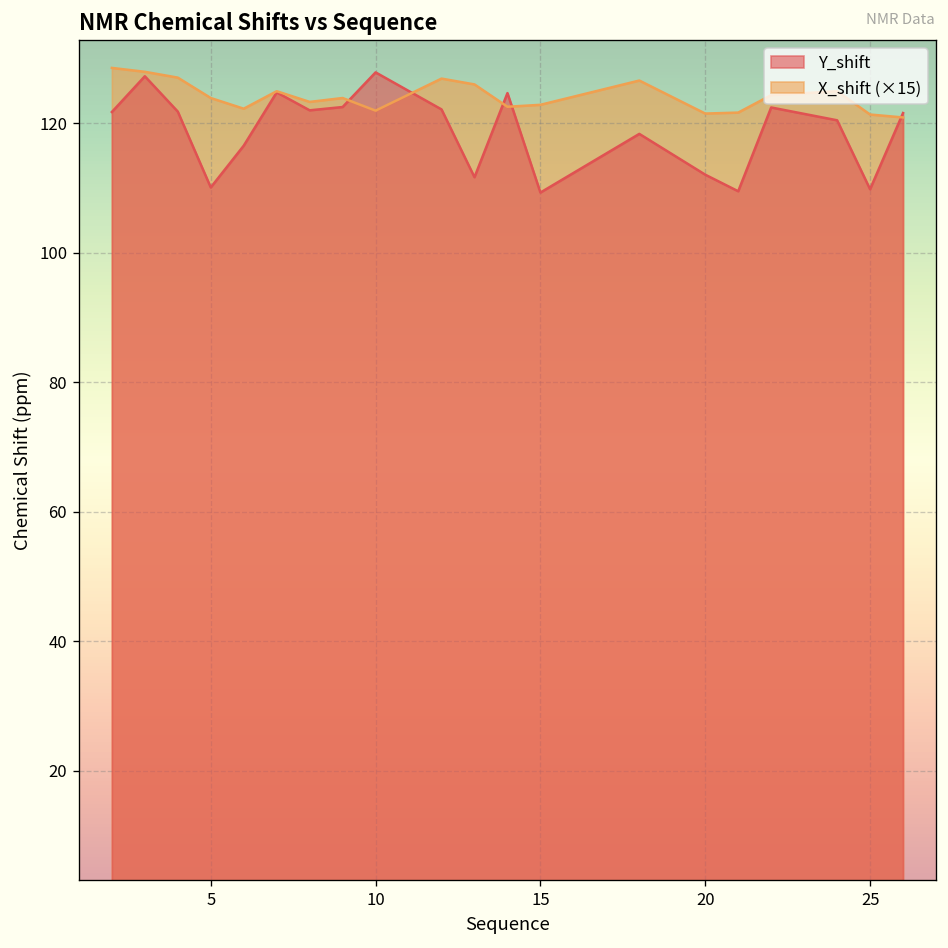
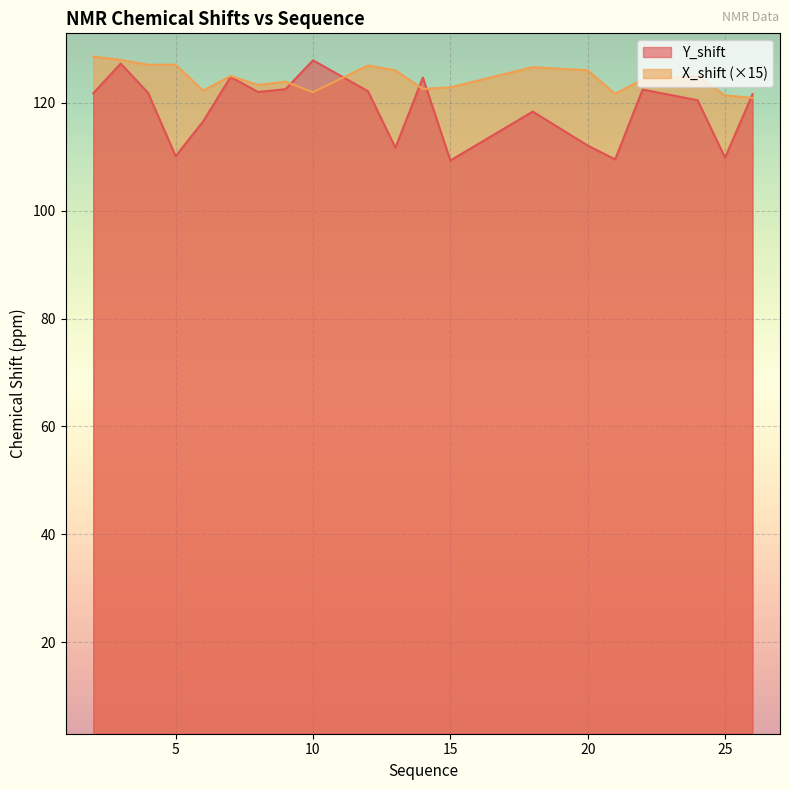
X_shift (×15), 5: 124 -> 127
X_shift (×15), 20: 122 -> 126
